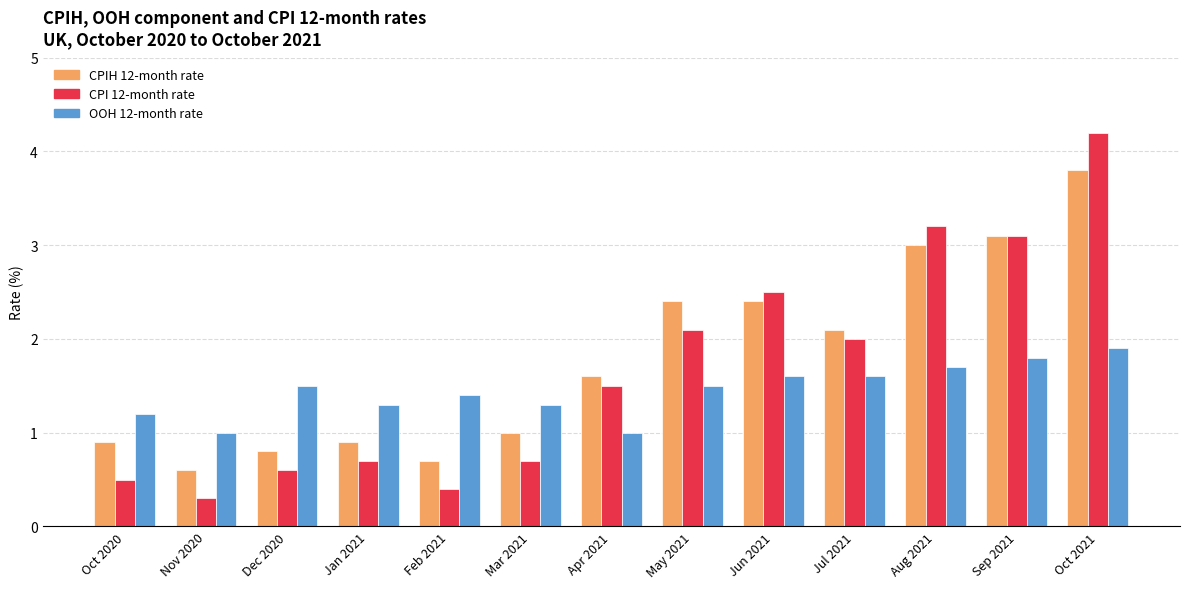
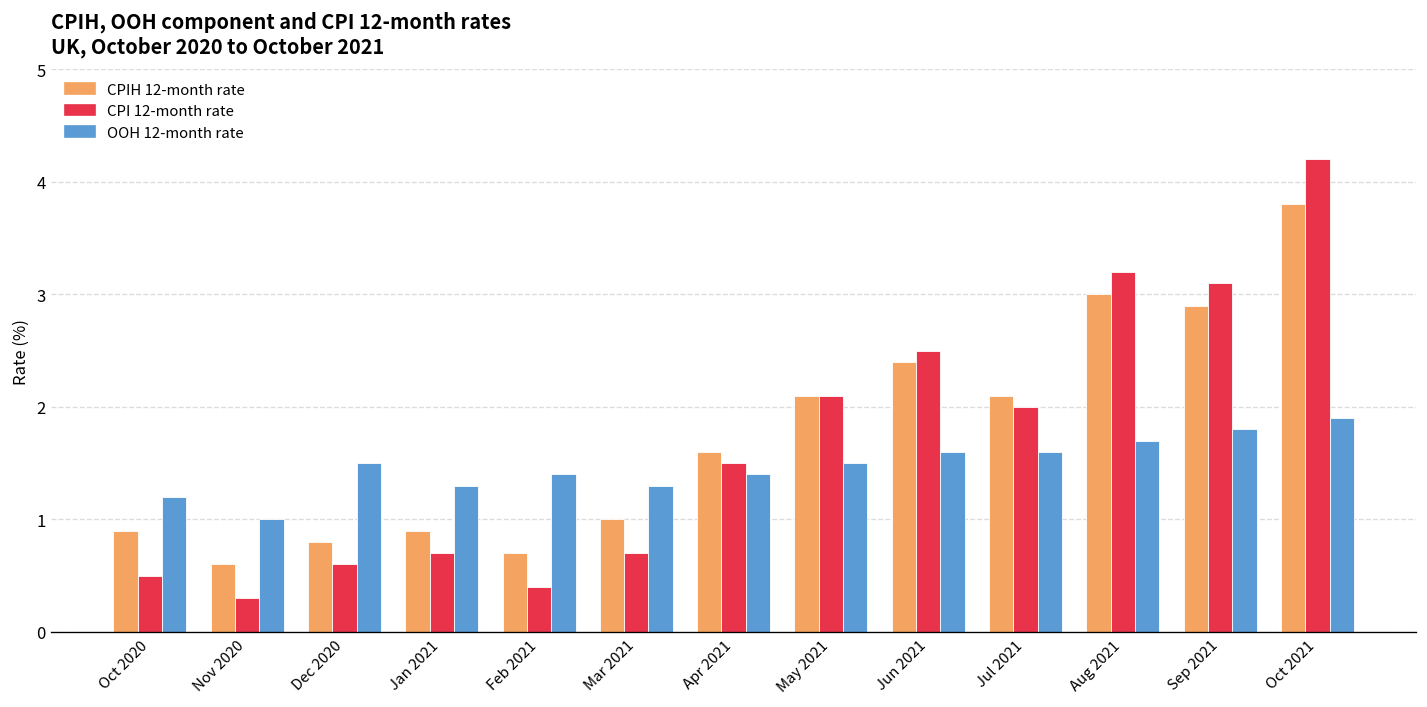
OOH 12-month rate, Apr 2021: 1.0 -> 1.4
CPIH 12-month rate, May 2021: 2.4 -> 2.1
CPIH 12-month rate, Sep 2021: 3.1 -> 2.9
